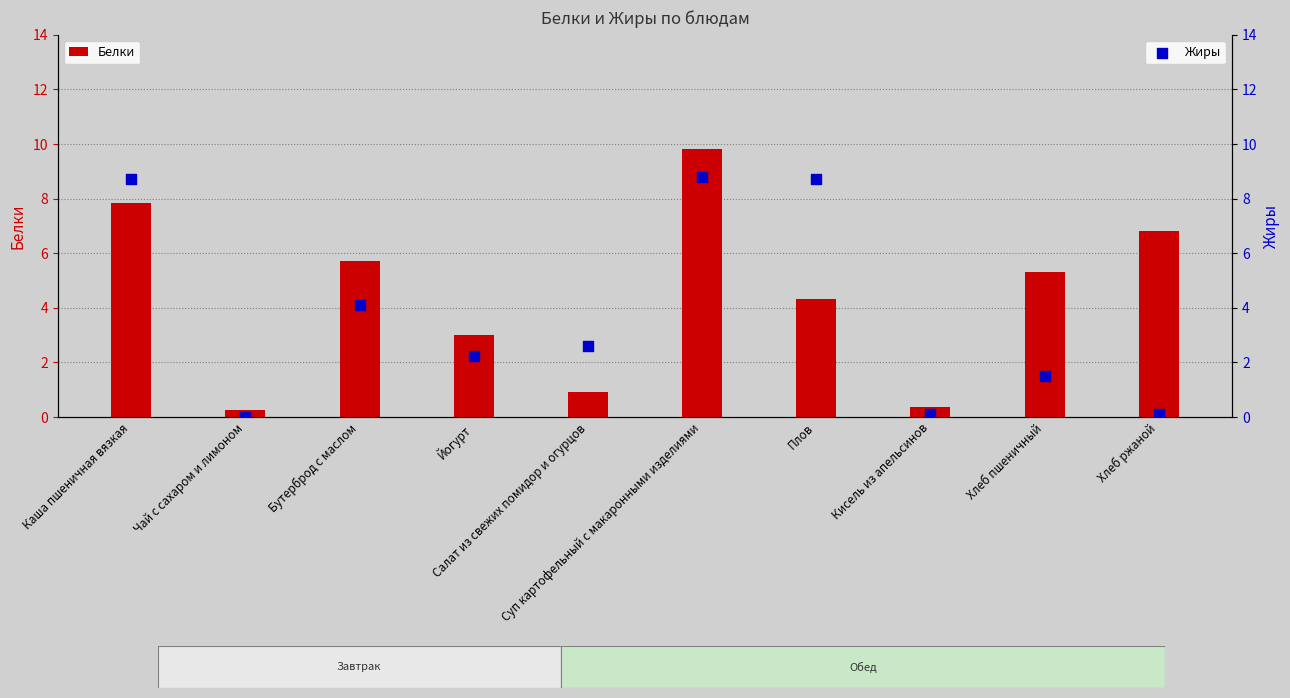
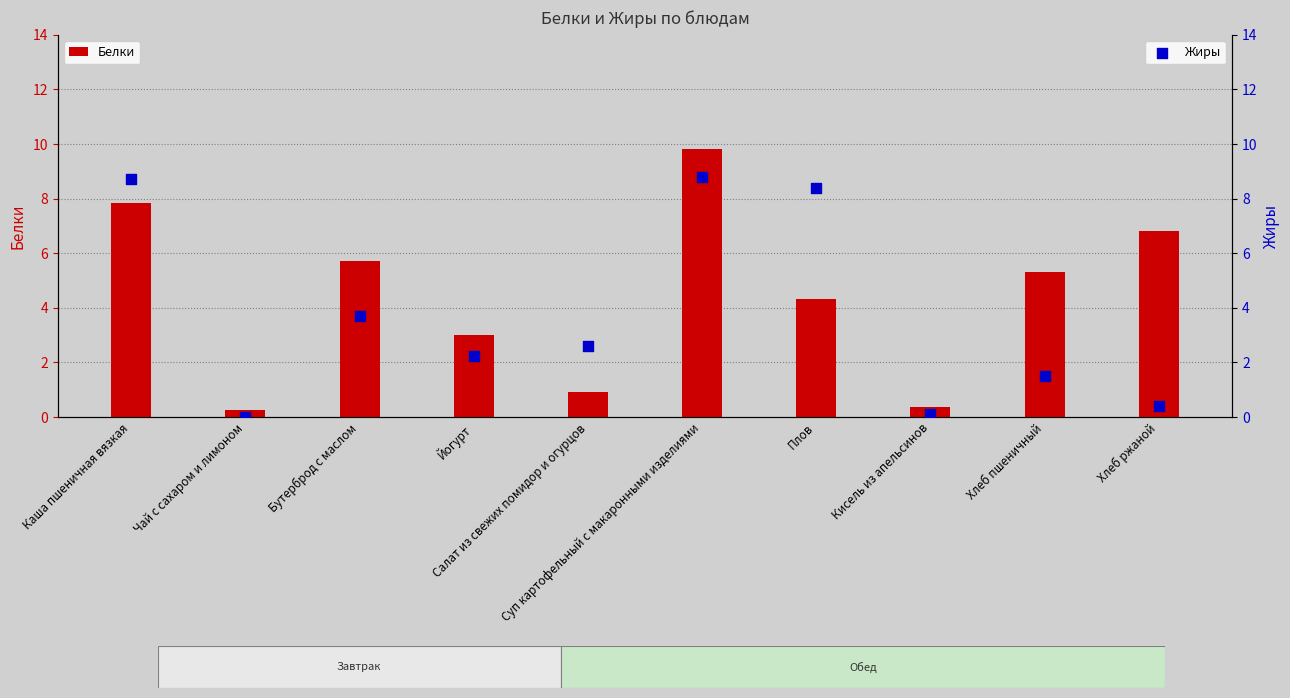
Жиры, Бутерброд с маслом: 4.1 -> 3.7
Жиры, Плов: 8.7 -> 8.4
Жиры, Хлеб ржаной: 0.1 -> 0.4
